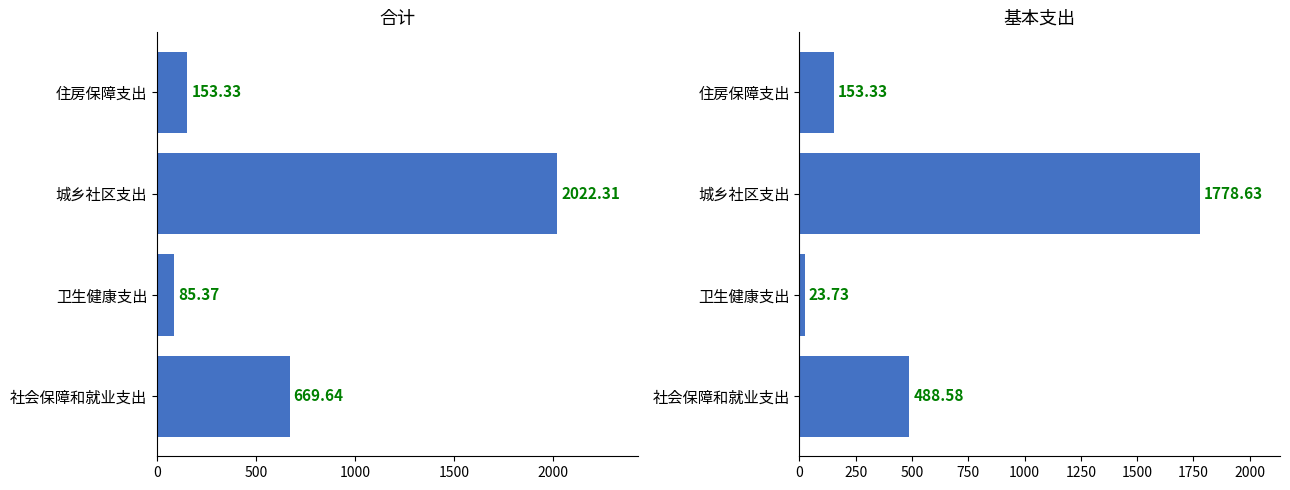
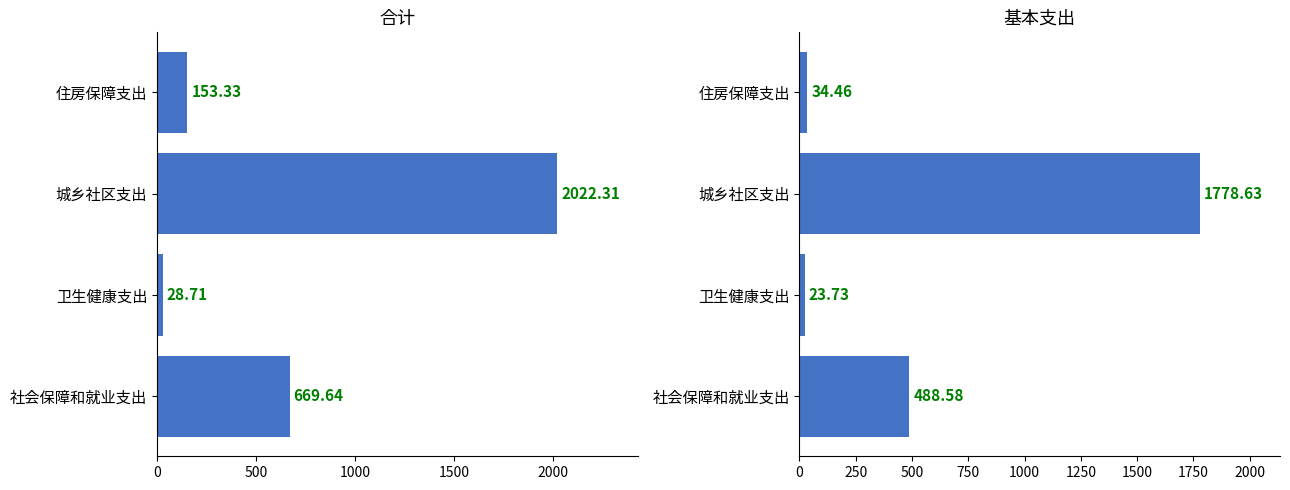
合计, 卫生健康支出: 85.37 -> 28.71
基本支出, 住房保障支出: 153.33 -> 34.46
